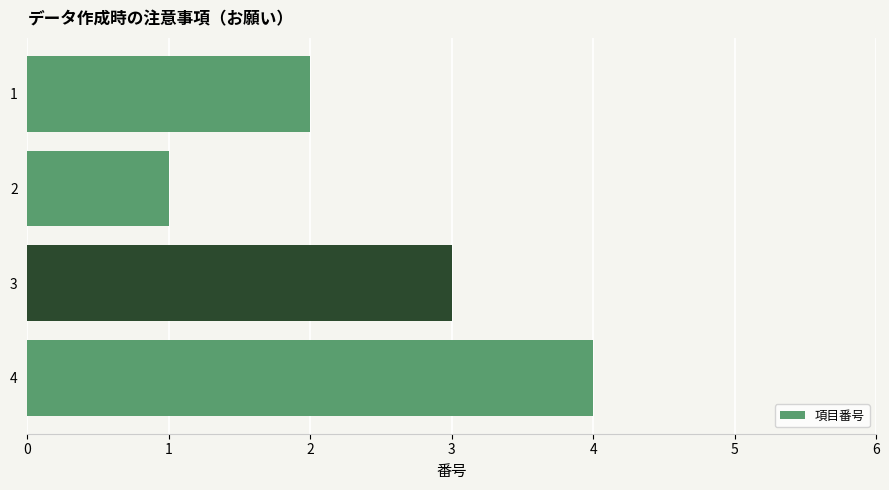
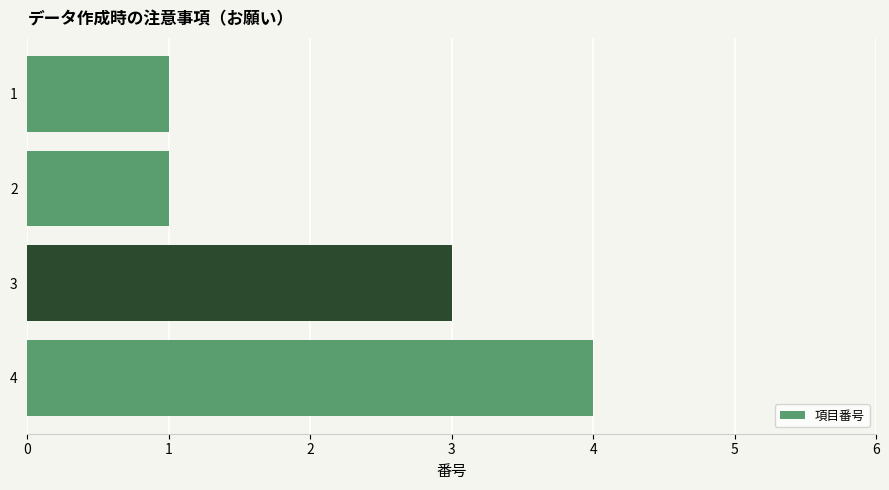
1: 2 -> 1
